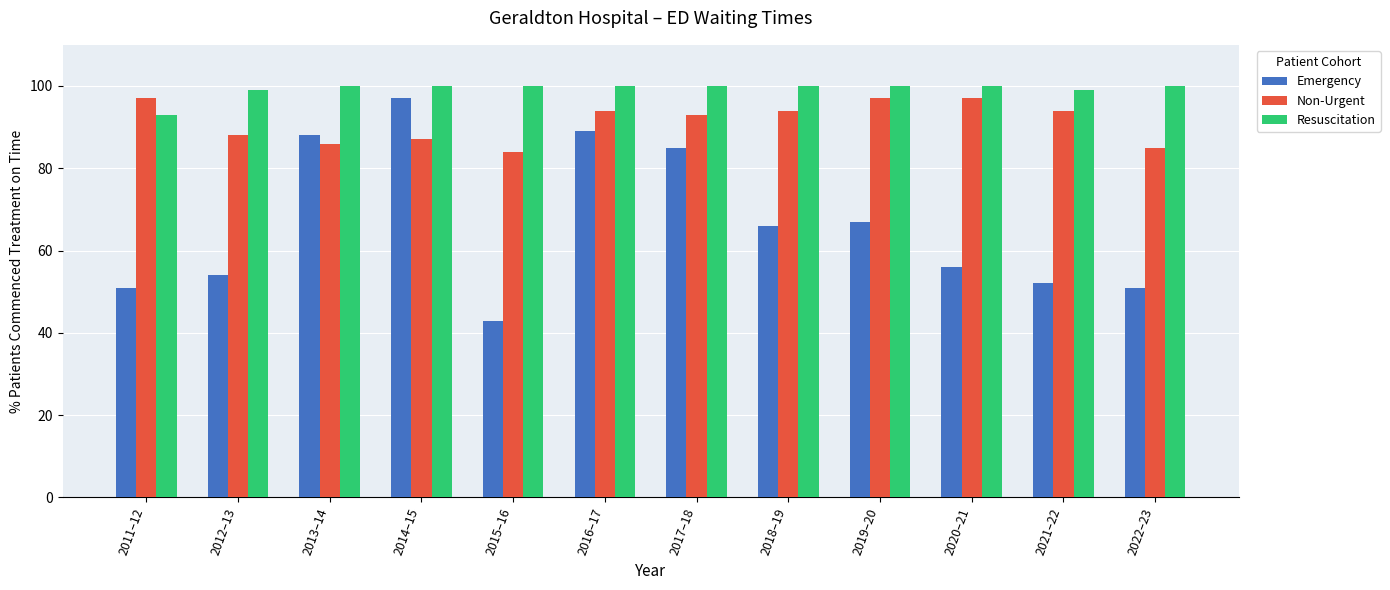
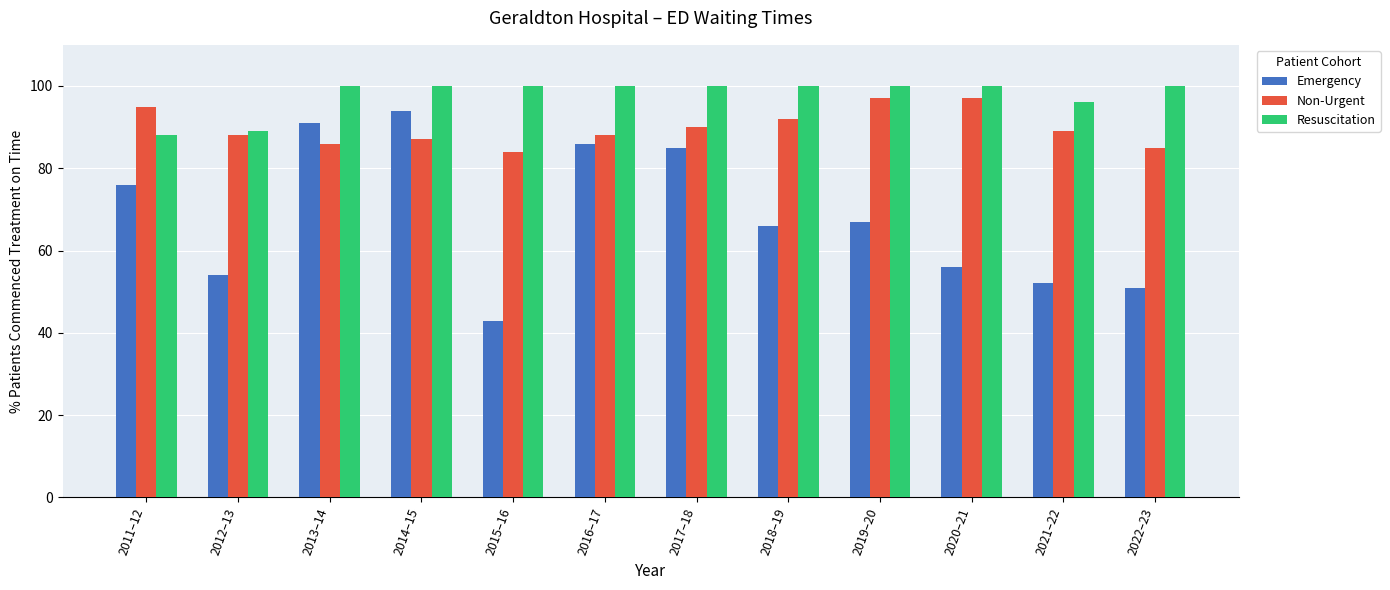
Emergency, 2011–12: 51 -> 76
Non-Urgent, 2011–12: 97 -> 95
Resuscitation, 2011–12: 93 -> 88
Resuscitation, 2012–13: 99 -> 89
Emergency, 2013–14: 88 -> 91
Emergency, 2014–15: 97 -> 94
Emergency, 2016–17: 89 -> 86
Non-Urgent, 2016–17: 94 -> 88
Non-Urgent, 2017–18: 93 -> 90
Non-Urgent, 2018–19: 94 -> 92
Non-Urgent, 2021–22: 94 -> 89
Resuscitation, 2021–22: 99 -> 96
